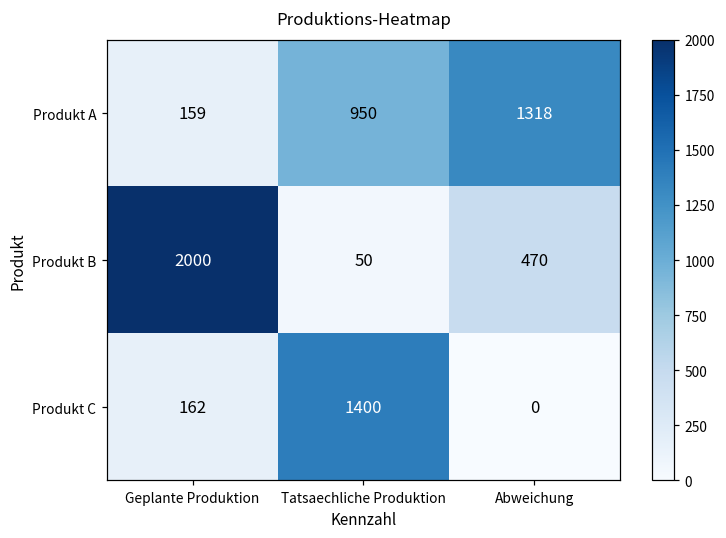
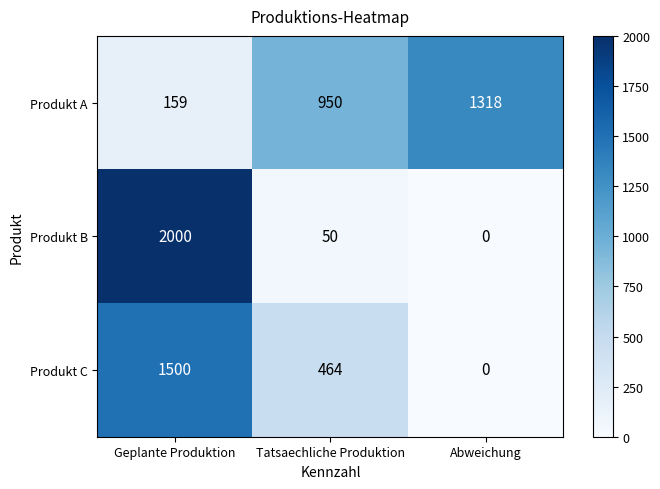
Produkt B, Abweichung: 470 -> 0
Produkt C, Geplante Produktion: 162 -> 1500
Produkt C, Tatsaechliche Produktion: 1400 -> 464
